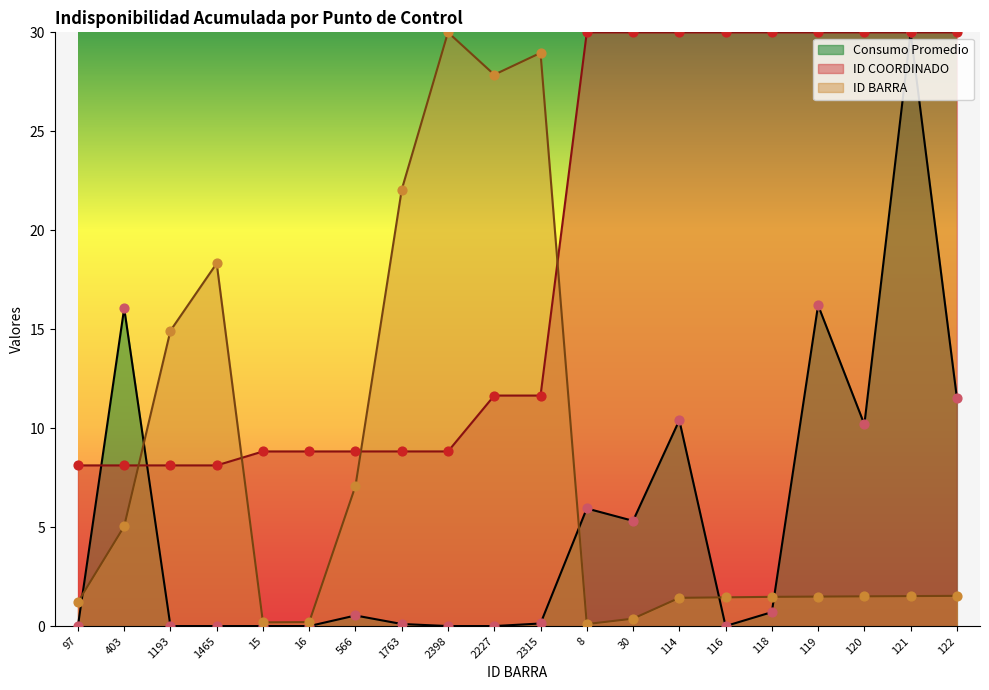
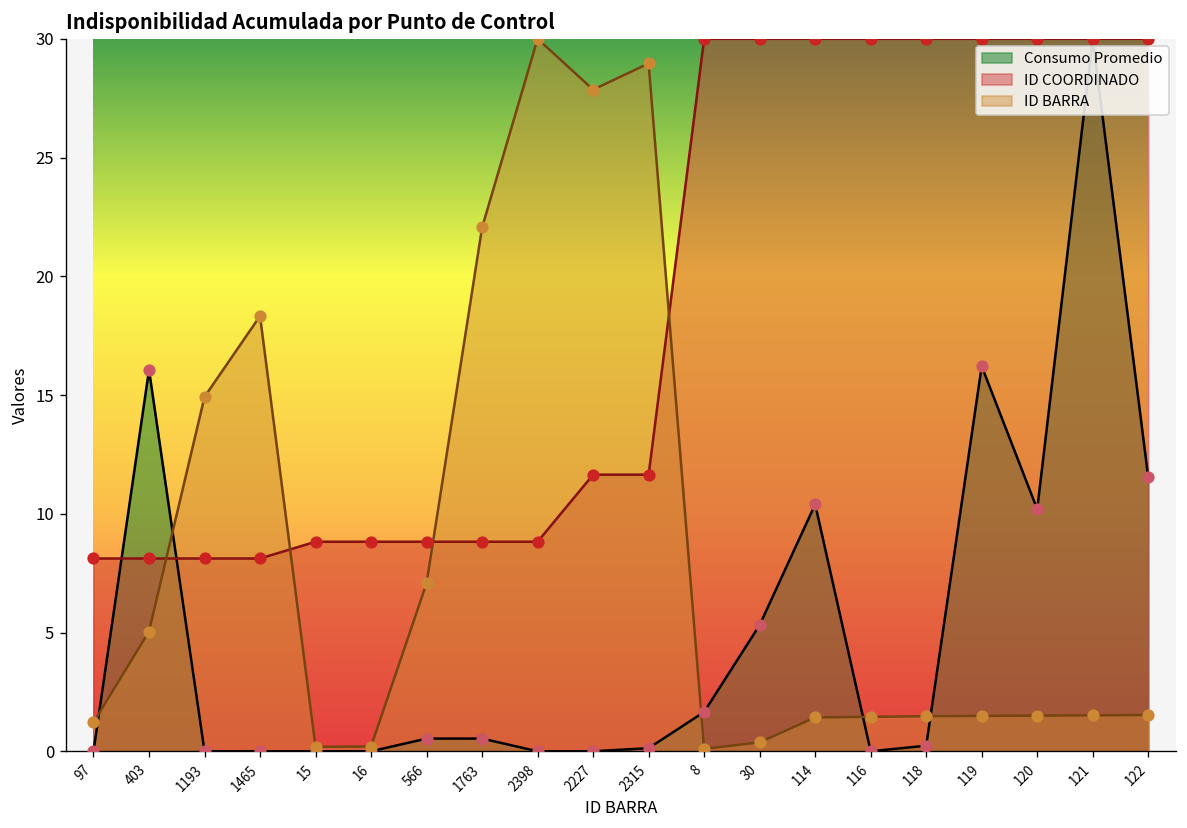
Consumo Promedio, 1763: 0.1 -> 0.5
Consumo Promedio, 8: 5.9 -> 1.7
Consumo Promedio, 118: 0.7 -> 0.2
